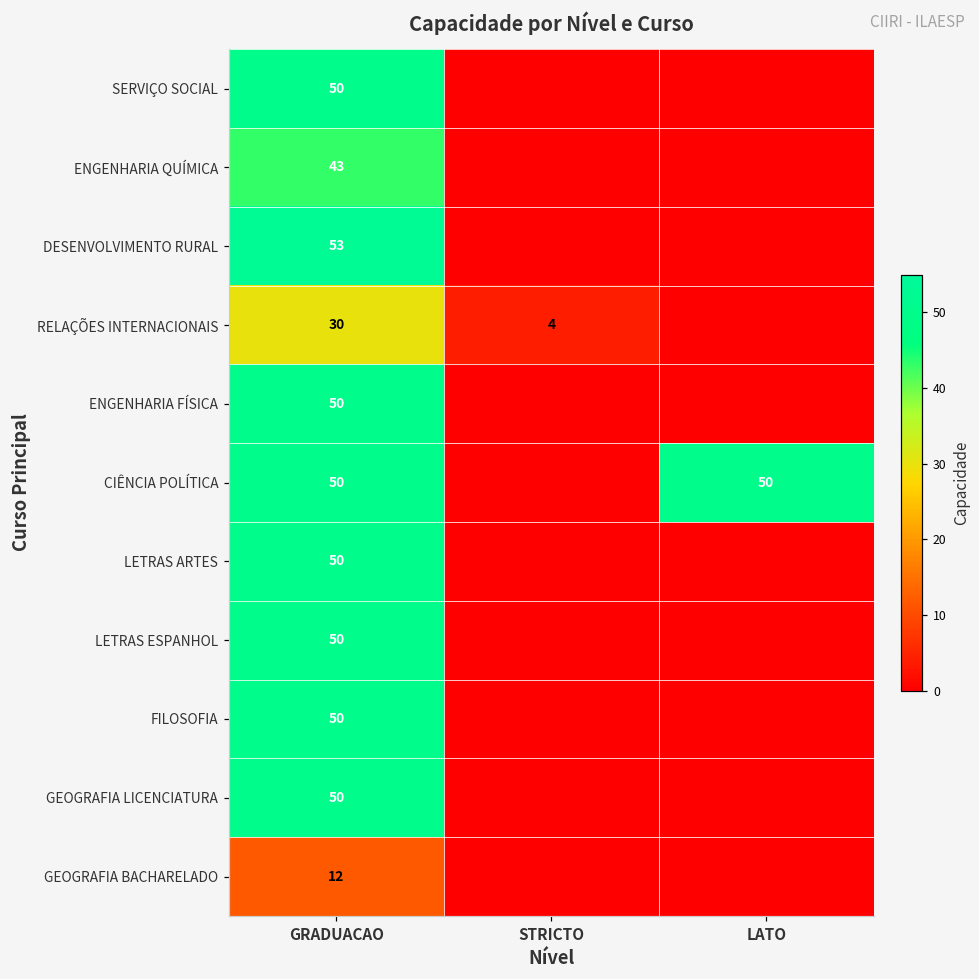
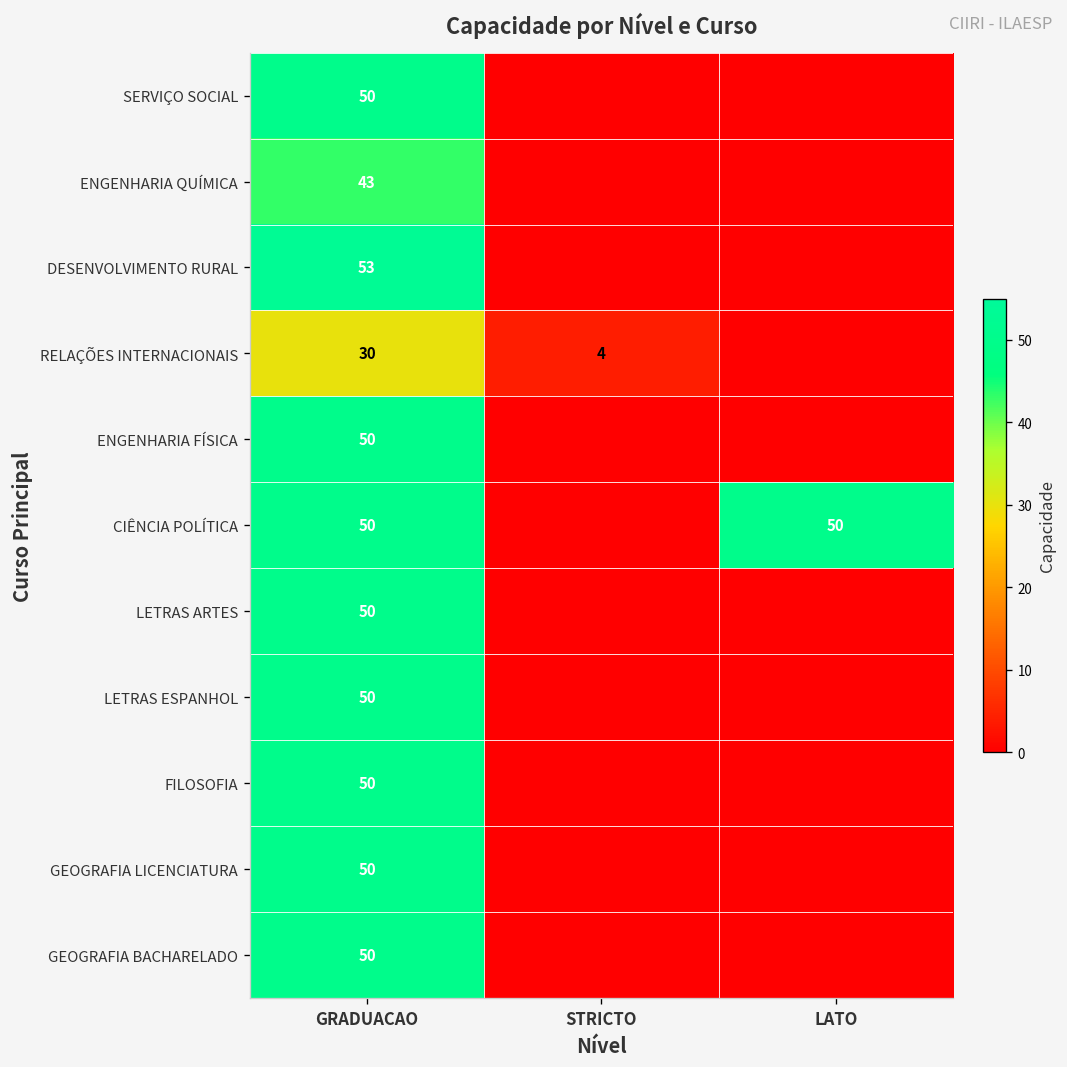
GEOGRAFIA BACHARELADO, GRADUACAO: 12 -> 50
